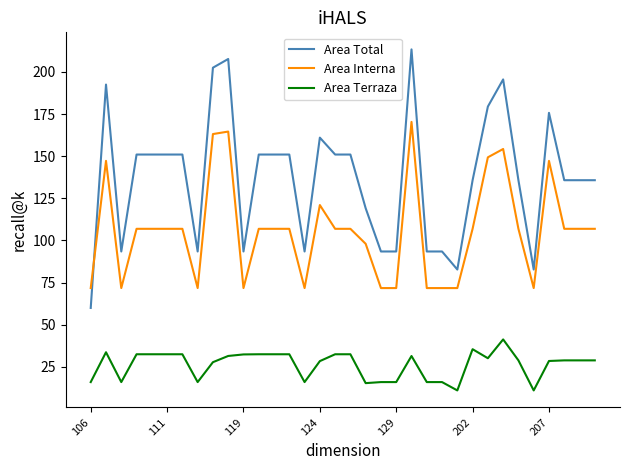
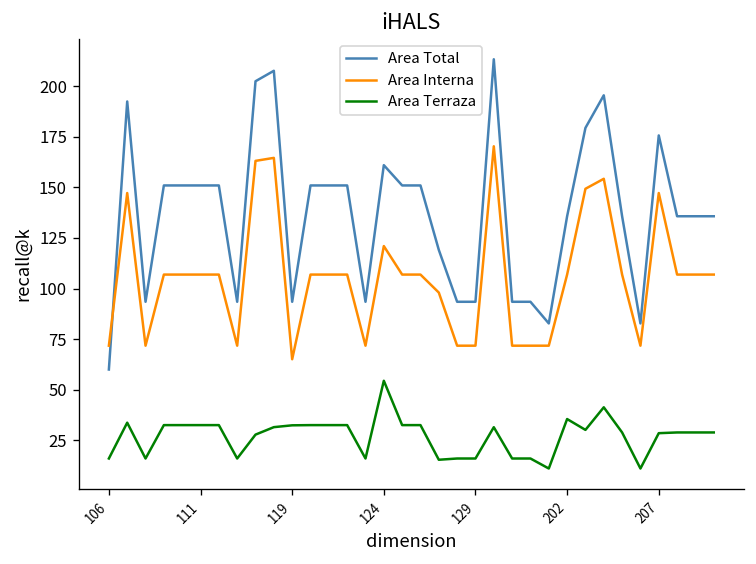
Area Interna, 119: 72 -> 65
Area Terraza, 124: 28 -> 54
